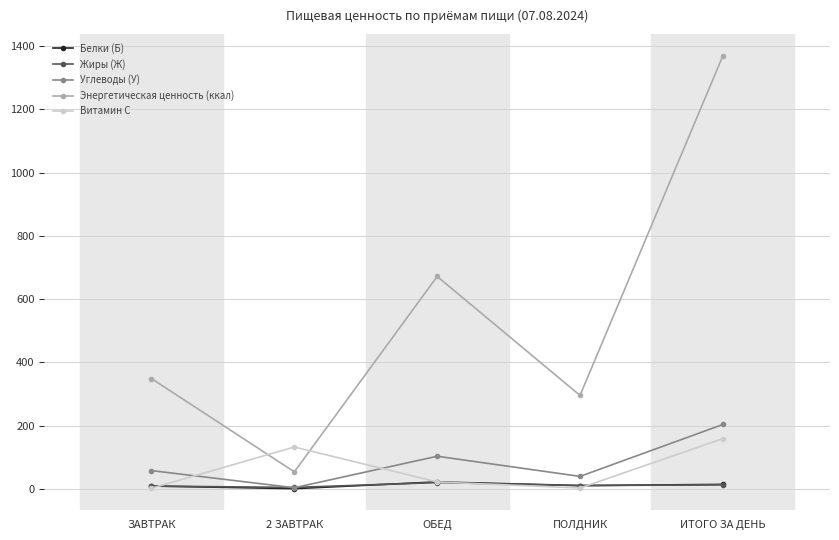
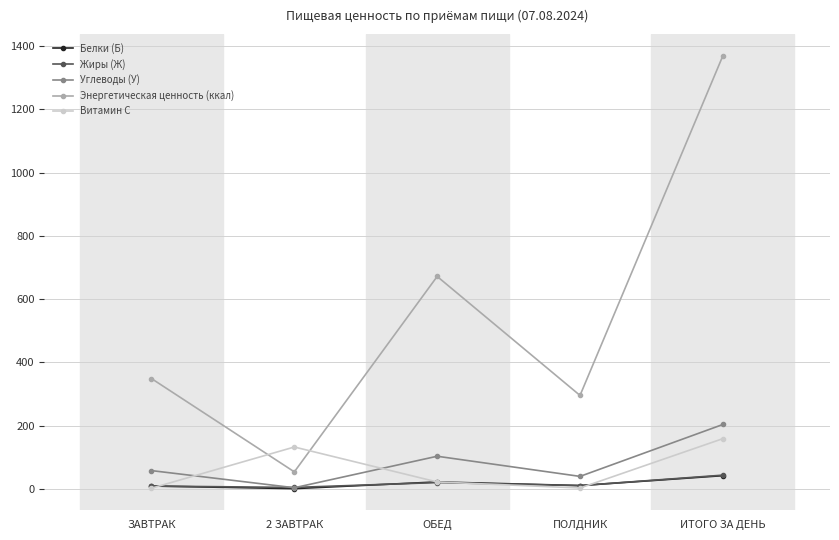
Белки (Б), ИТОГО ЗА ДЕНЬ: 10 -> 40
Жиры (Ж), ИТОГО ЗА ДЕНЬ: 10 -> 40
